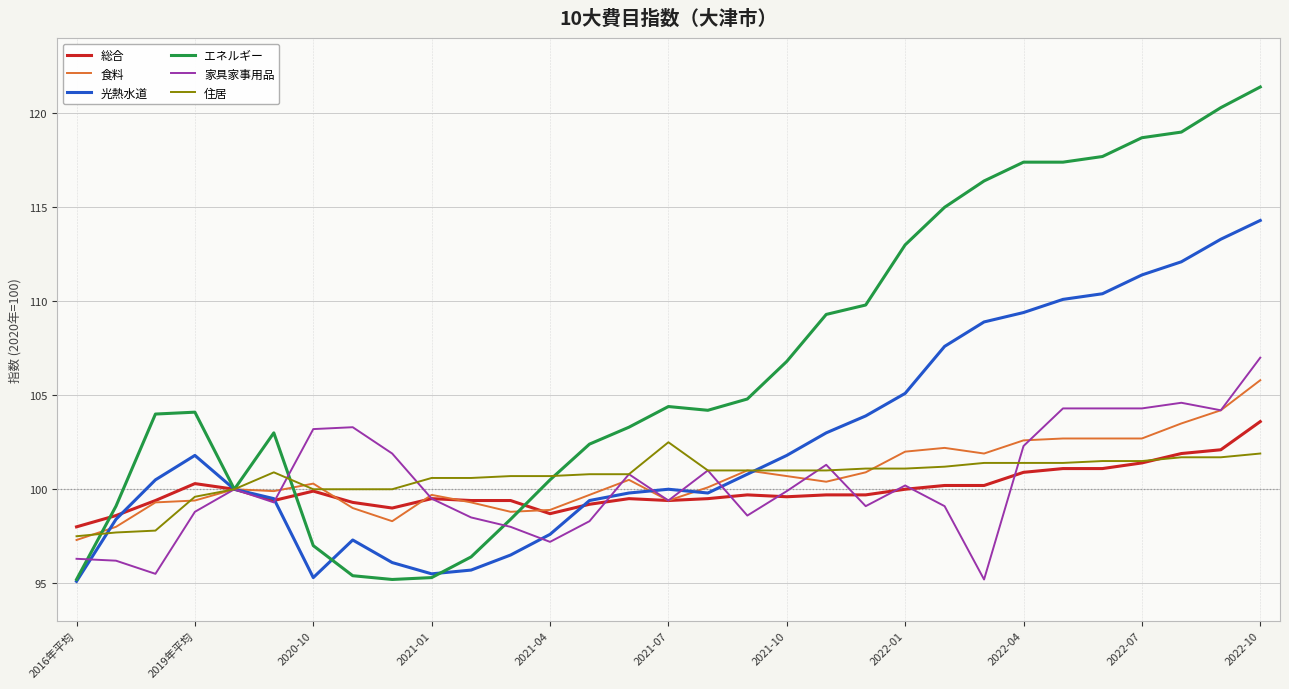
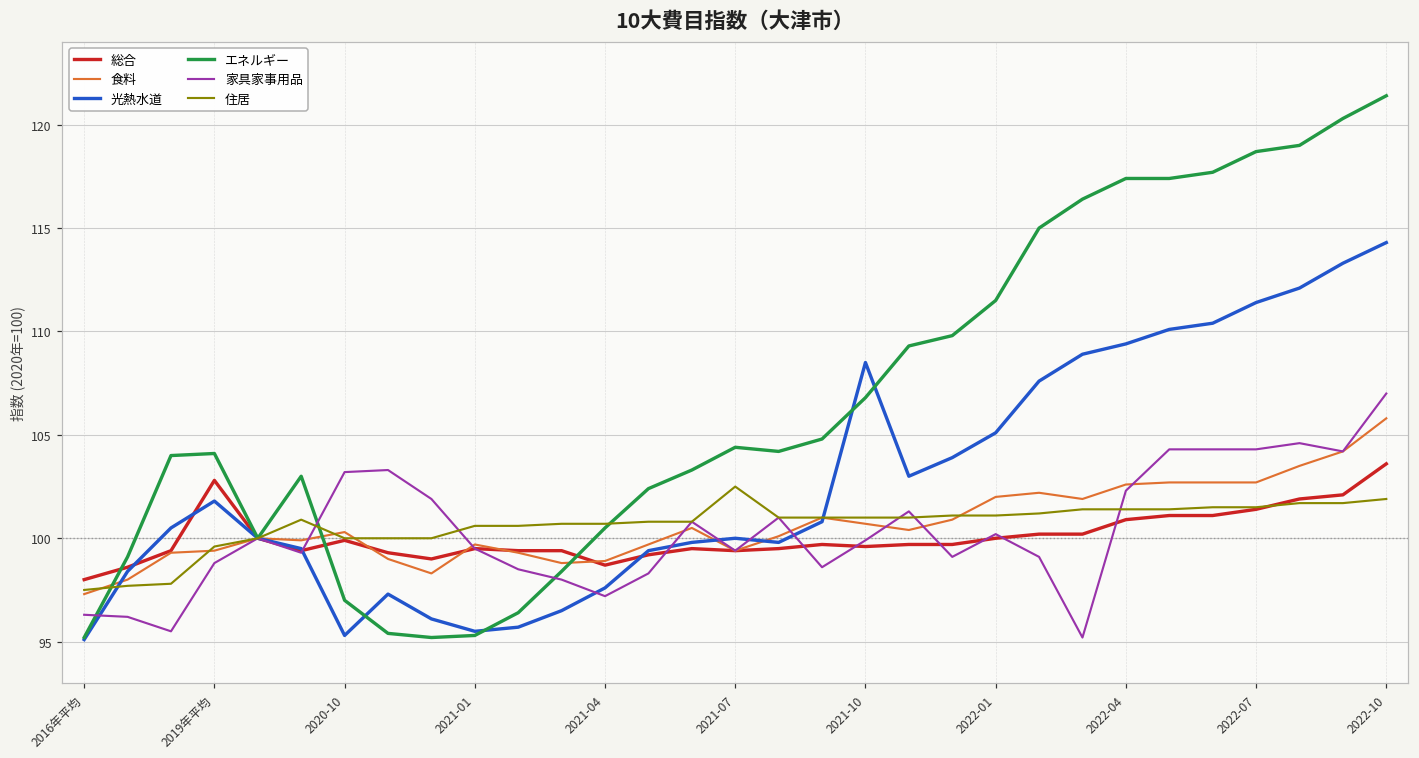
総合, 2019年平均: 100.3 -> 102.8
光熱水道, 2021-10: 101.8 -> 108.5
エネルギー, 2022-01: 113.0 -> 111.5
